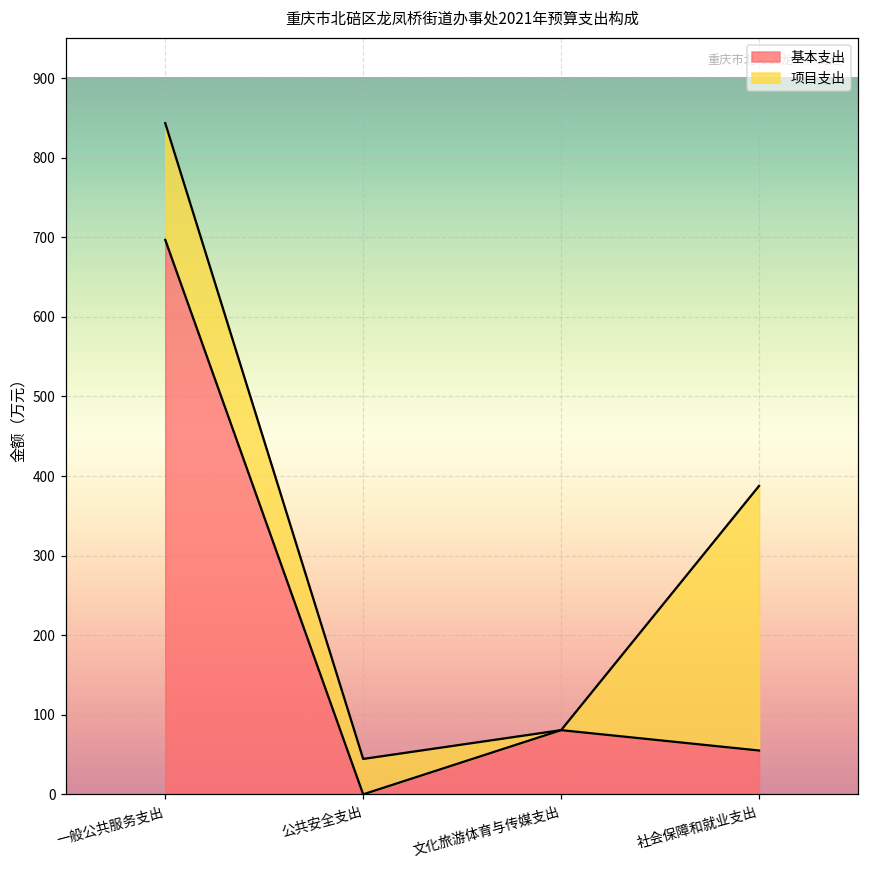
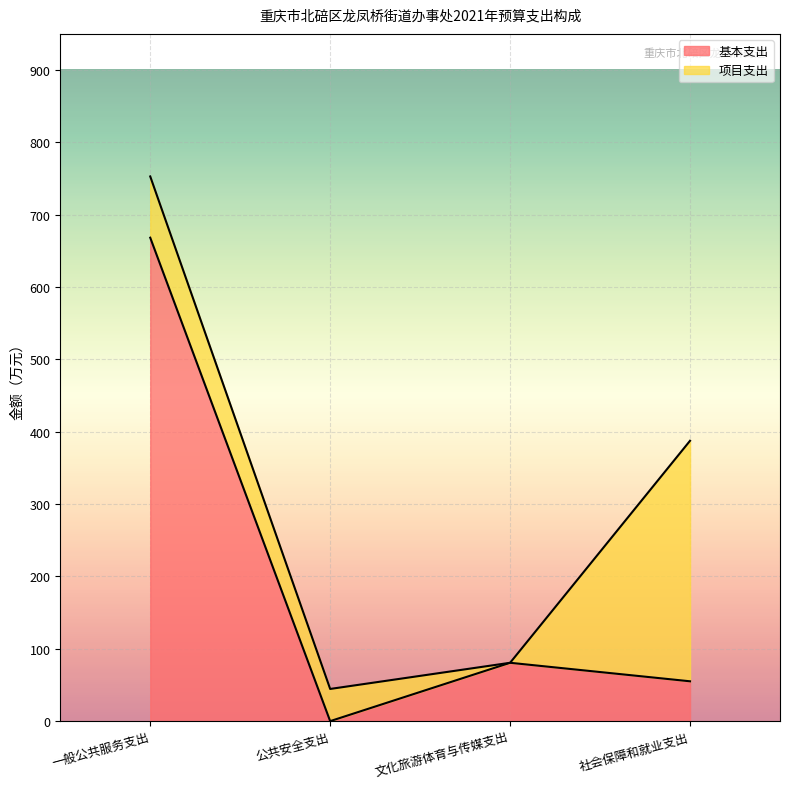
基本支出, 一般公共服务支出: 700 -> 670
项目支出, 一般公共服务支出: 150 -> 80
